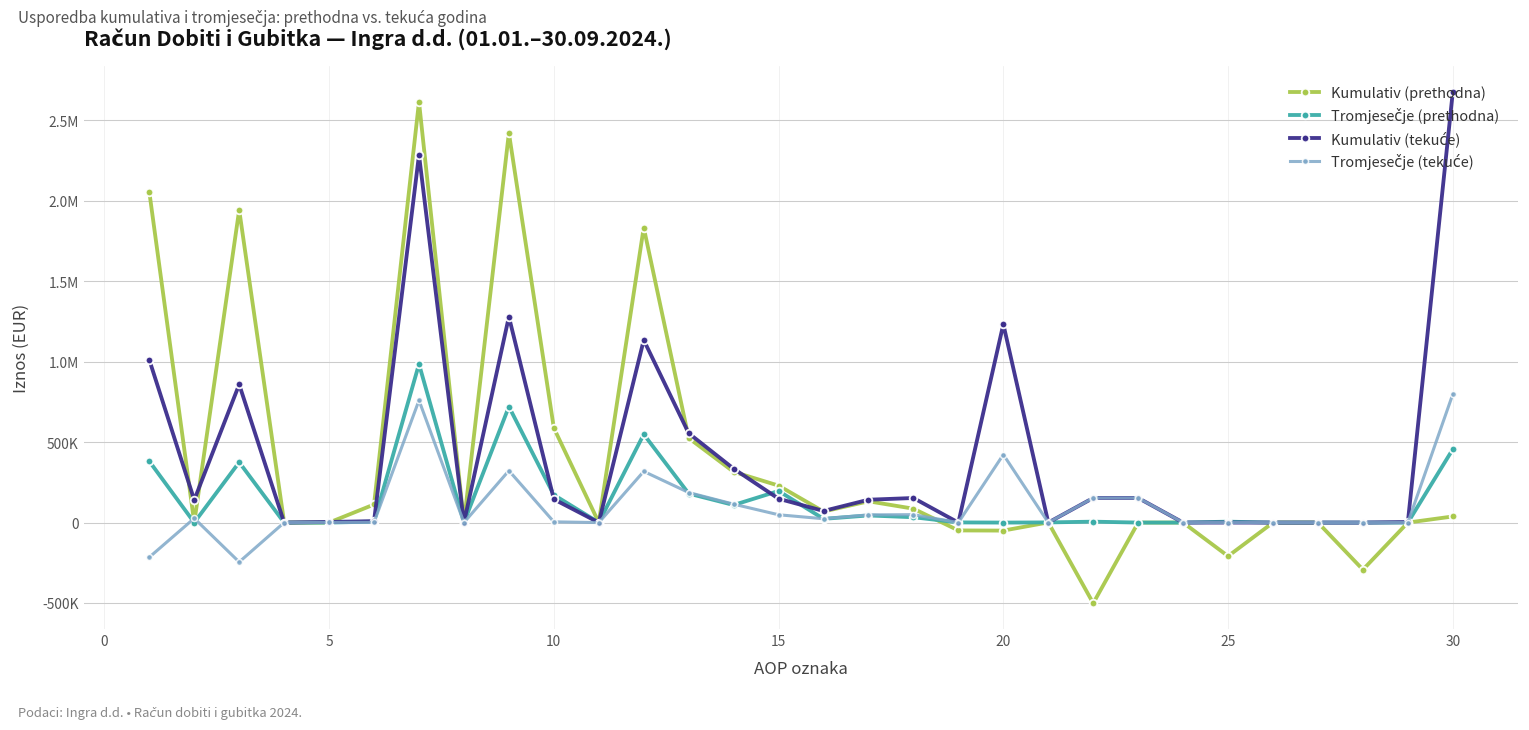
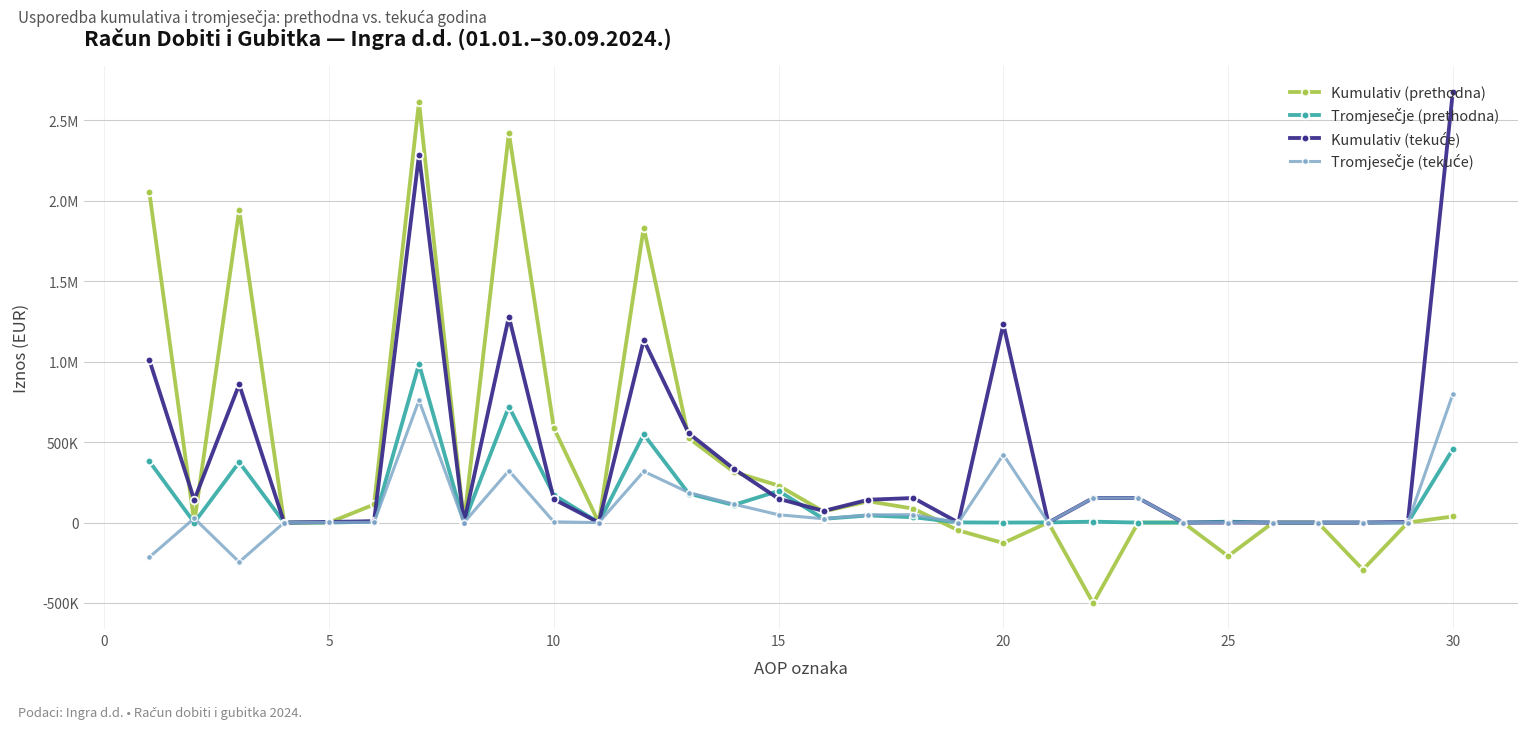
Kumulativ (prethodna), 20: -50000 -> -130000
